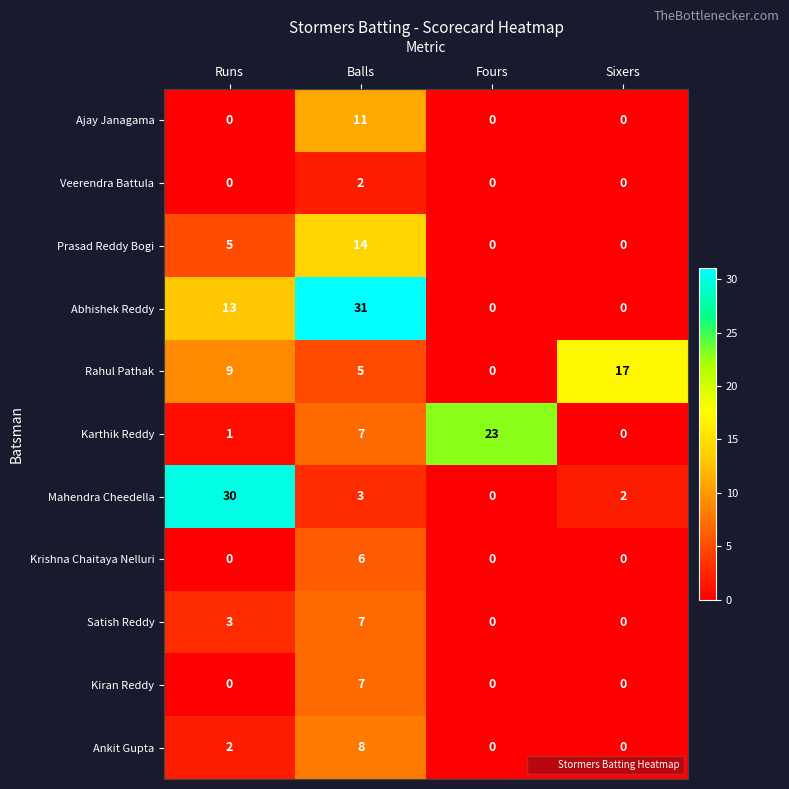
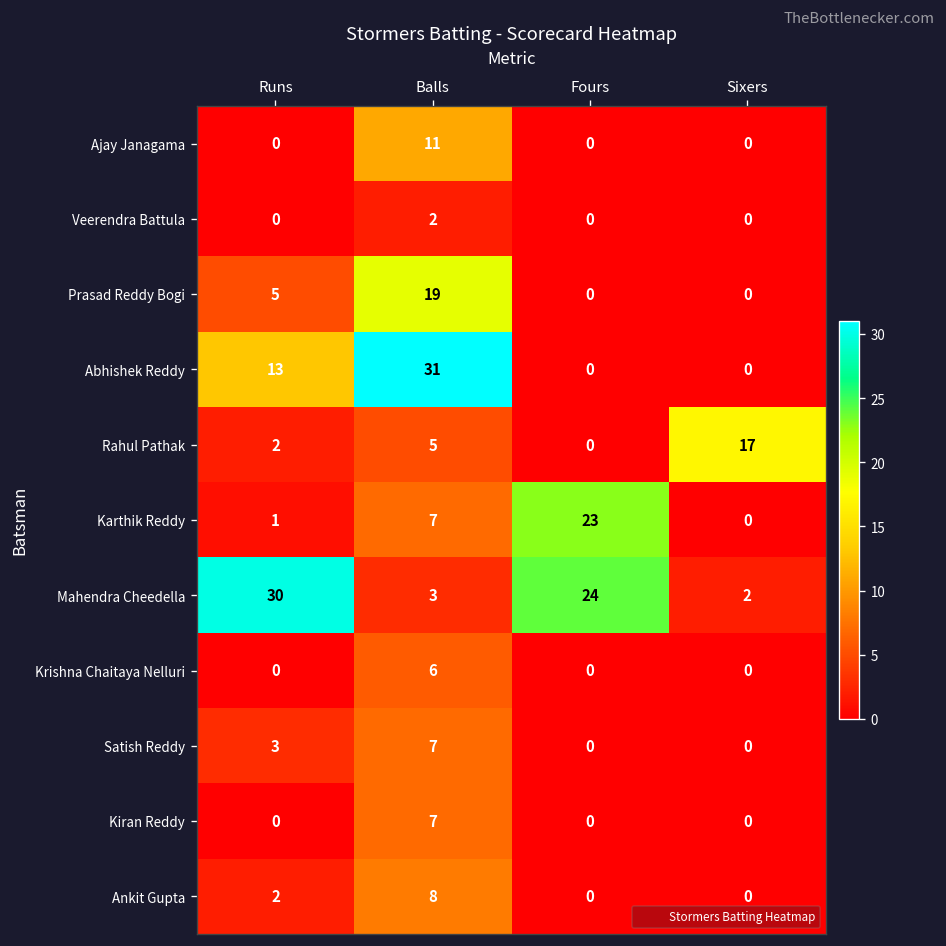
Prasad Reddy Bogi, Balls: 14 -> 19
Rahul Pathak, Runs: 9 -> 2
Mahendra Cheedella, Fours: 0 -> 24
